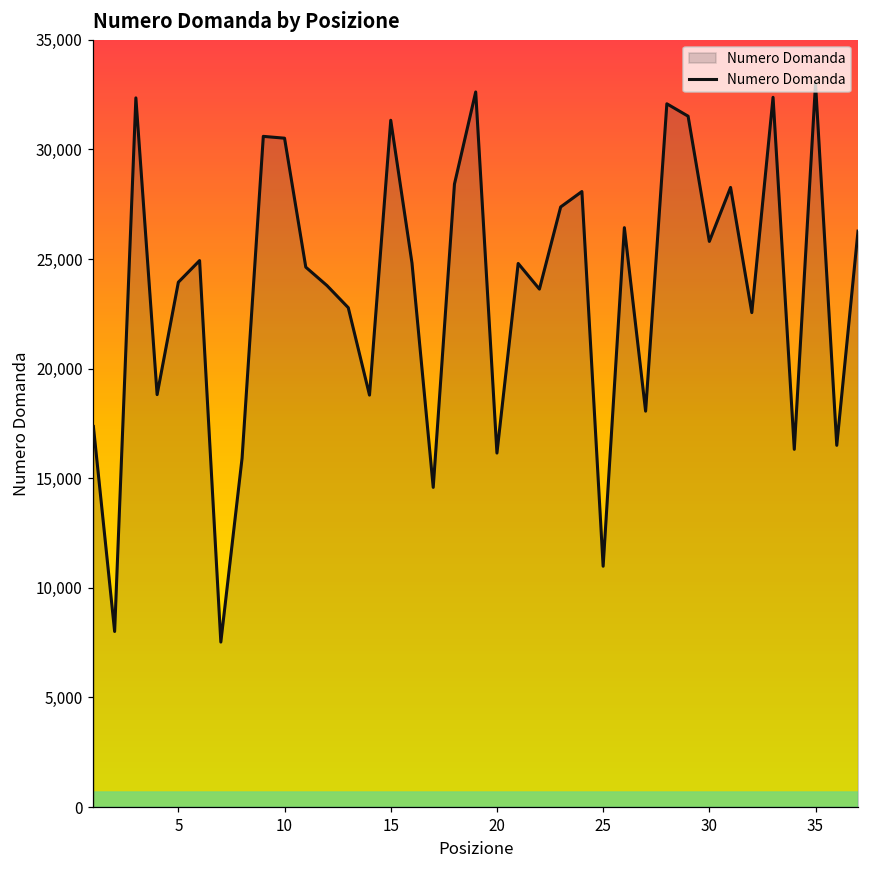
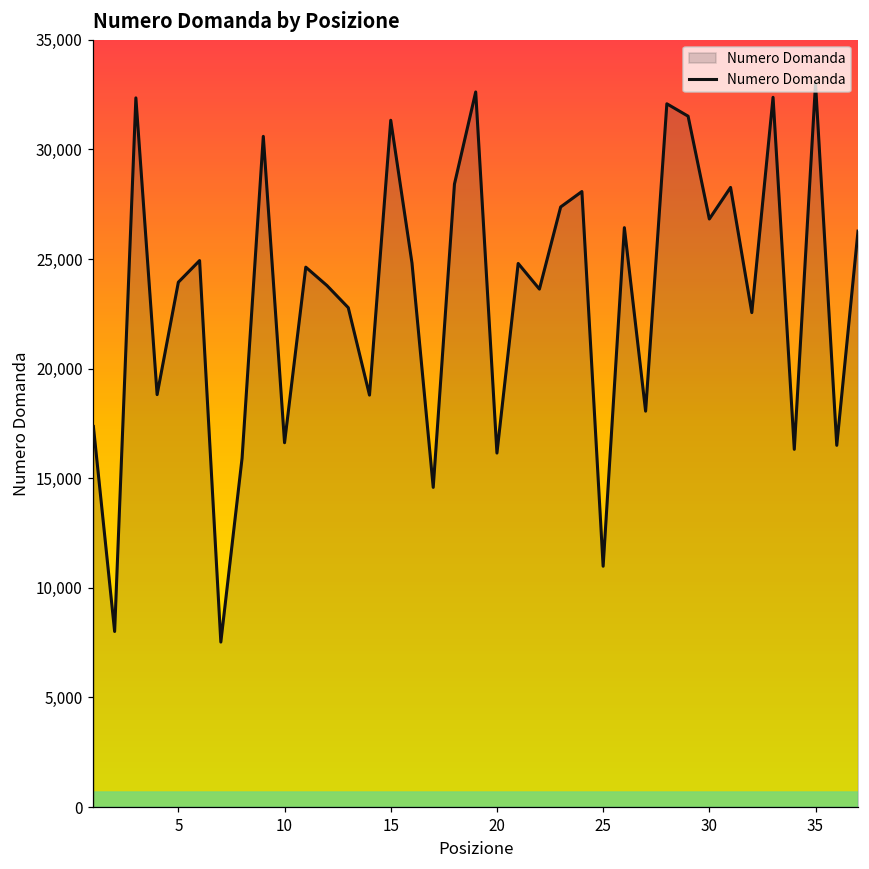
10: 30,500 -> 16,600
30: 25,800 -> 26,800
